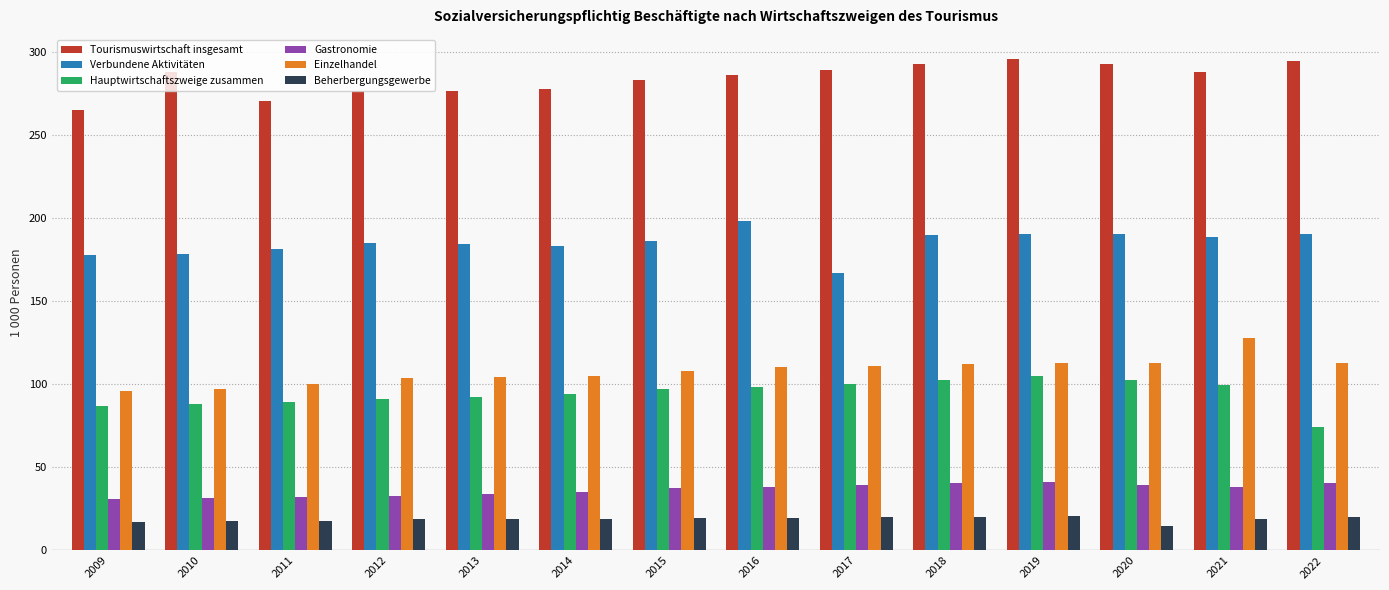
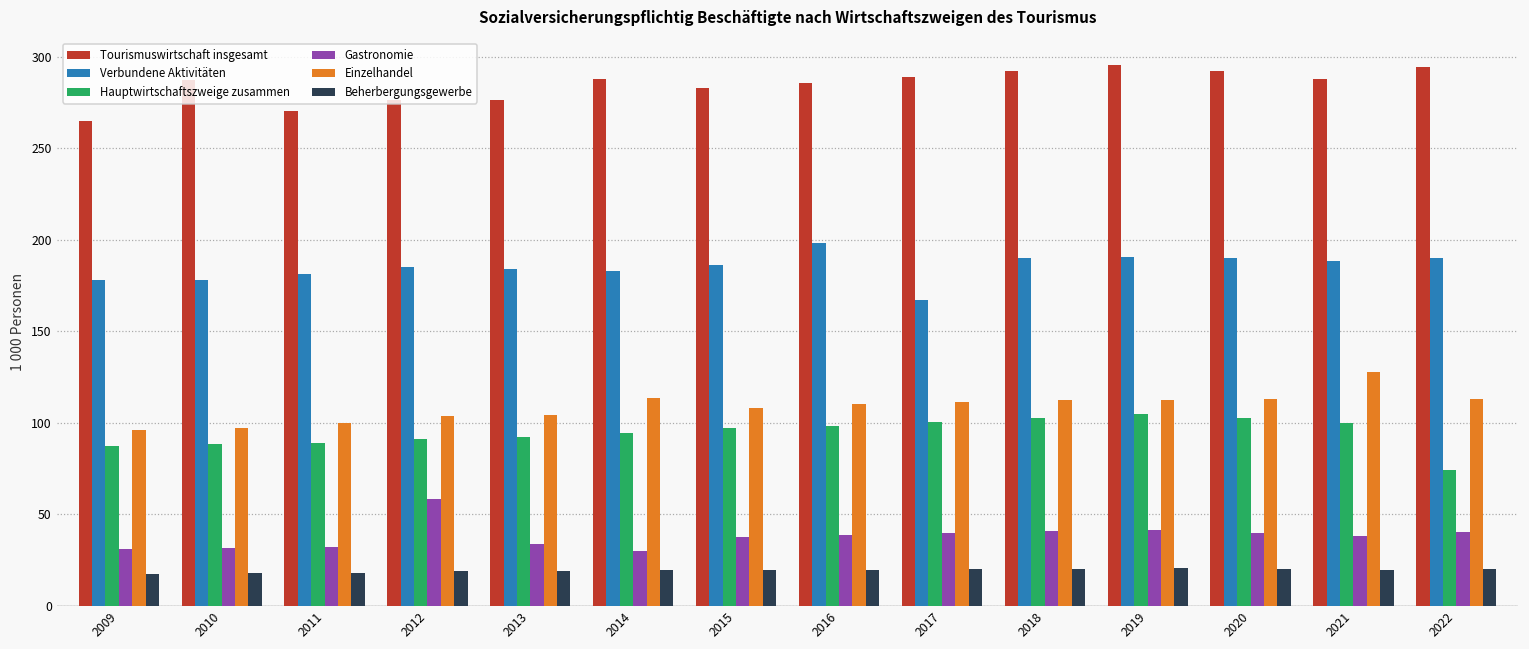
Gastronomie, 2012: 33 -> 58
Tourismuswirtschaft insgesamt, 2014: 277 -> 288
Gastronomie, 2014: 35 -> 30
Einzelhandel, 2014: 105 -> 113
Beherbergungsgewerbe, 2020: 15 -> 20
